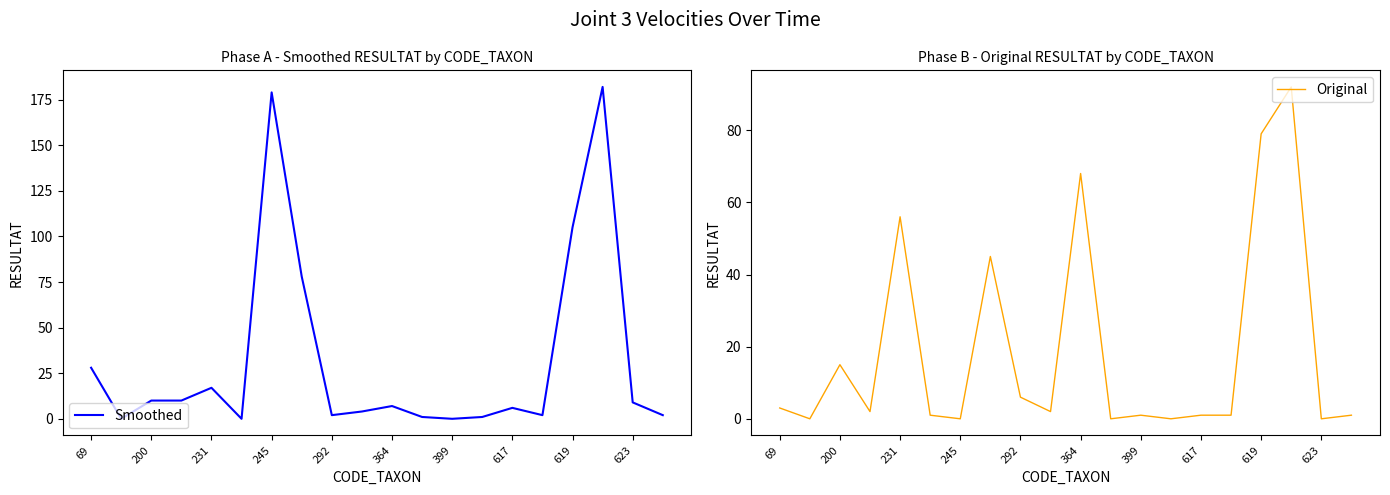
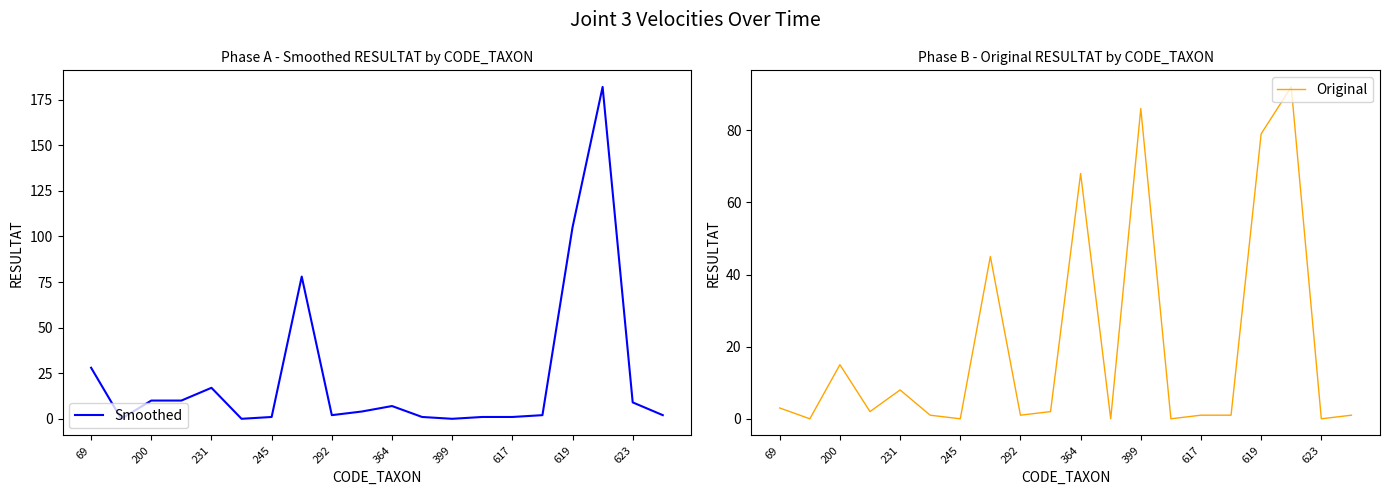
Phase A - Smoothed RESULTAT by CODE_TAXON, 245: 179 -> 1
Phase A - Smoothed RESULTAT by CODE_TAXON, 617: 6 -> 1
Phase B - Original RESULTAT by CODE_TAXON, 231: 56 -> 8
Phase B - Original RESULTAT by CODE_TAXON, 292: 6 -> 1
Phase B - Original RESULTAT by CODE_TAXON, 399: 1 -> 86
